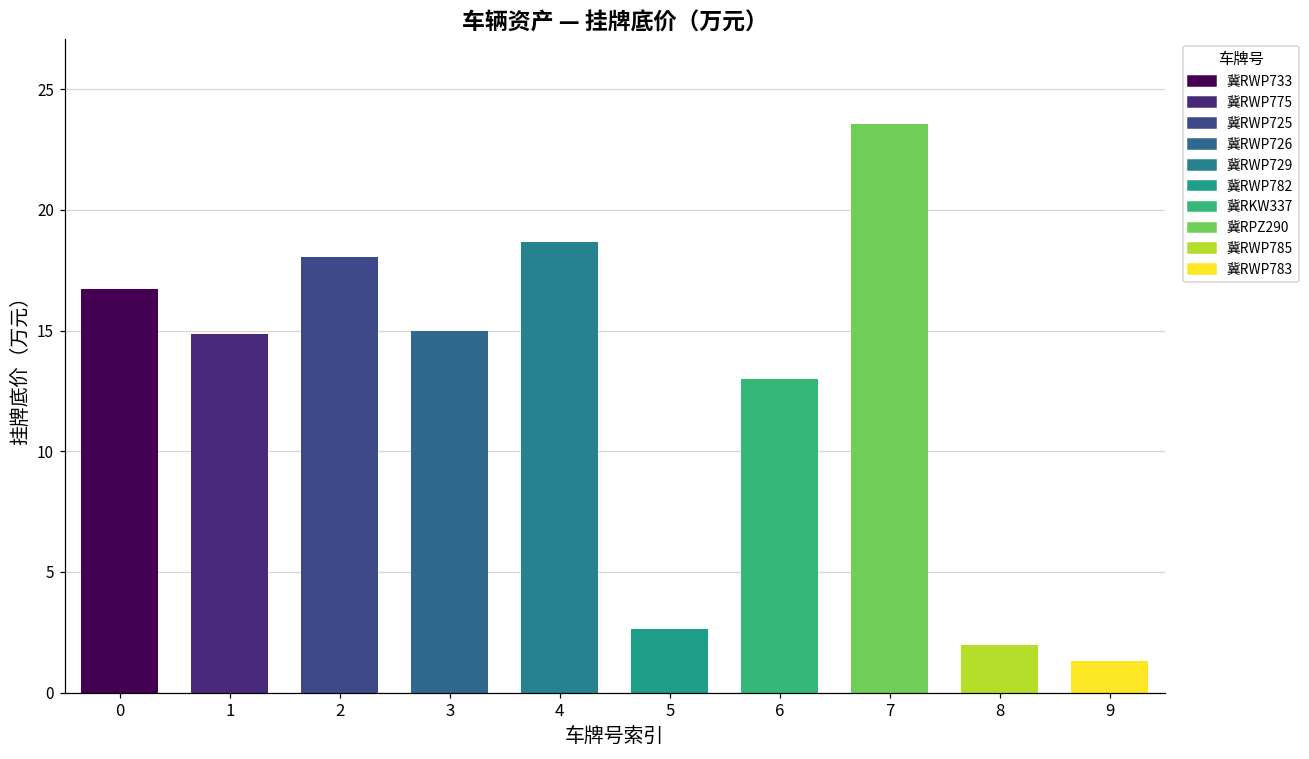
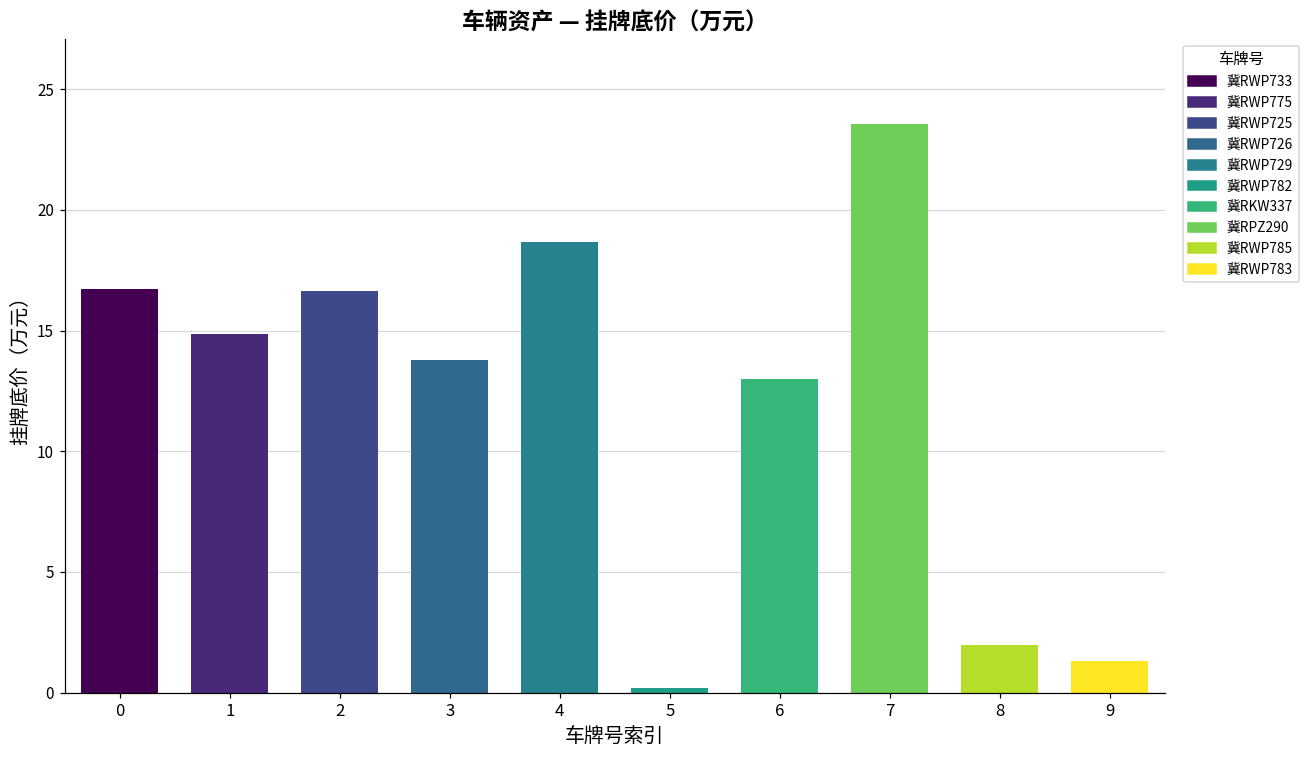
2: 18.0 -> 16.6
3: 15.0 -> 13.8
5: 2.7 -> 0.2
